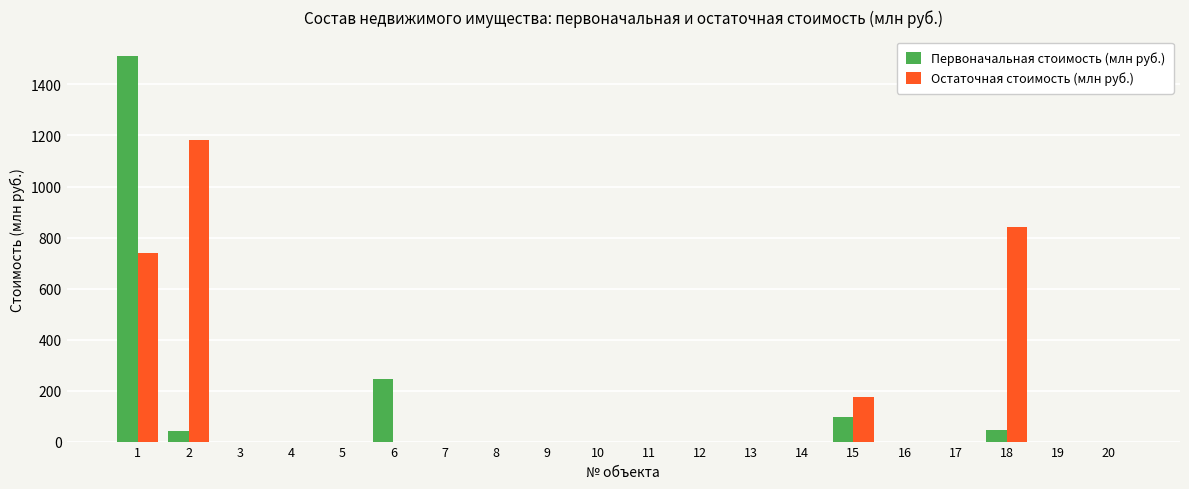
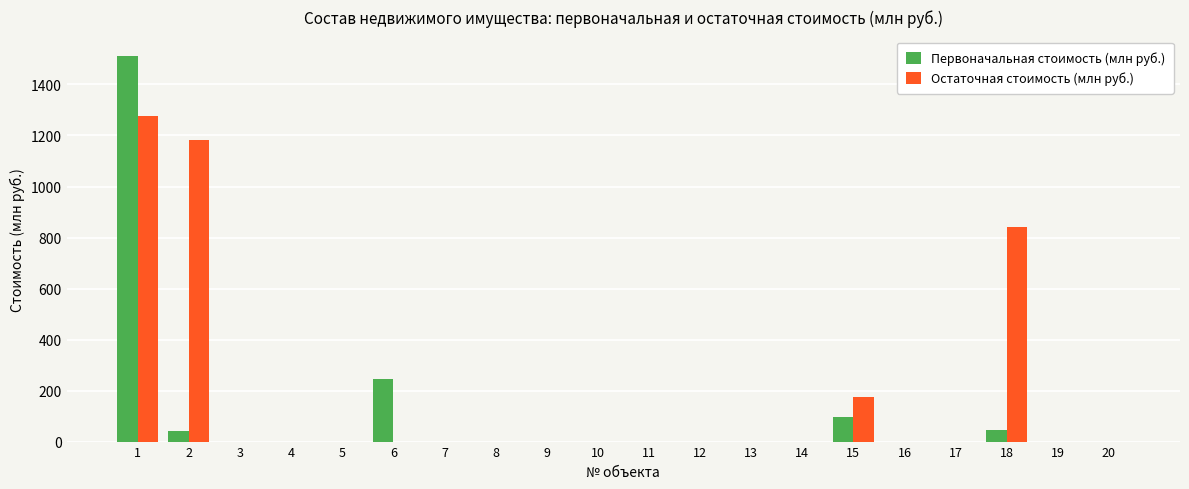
Остаточная стоимость (млн руб.), 1: 740 -> 1280
